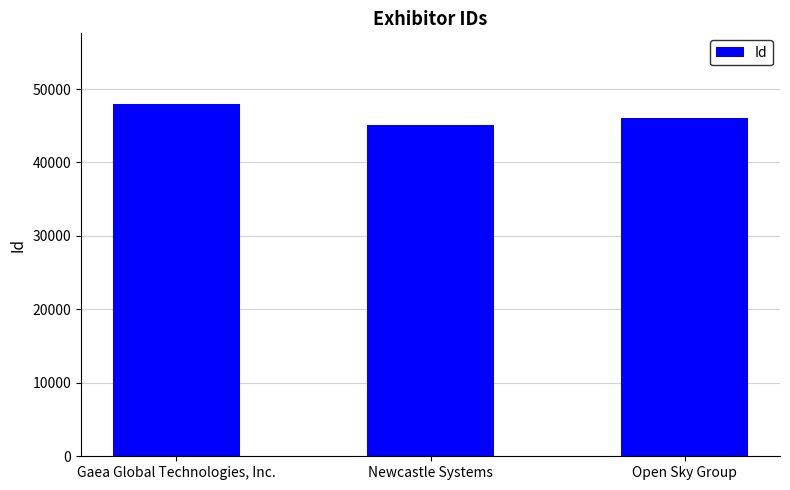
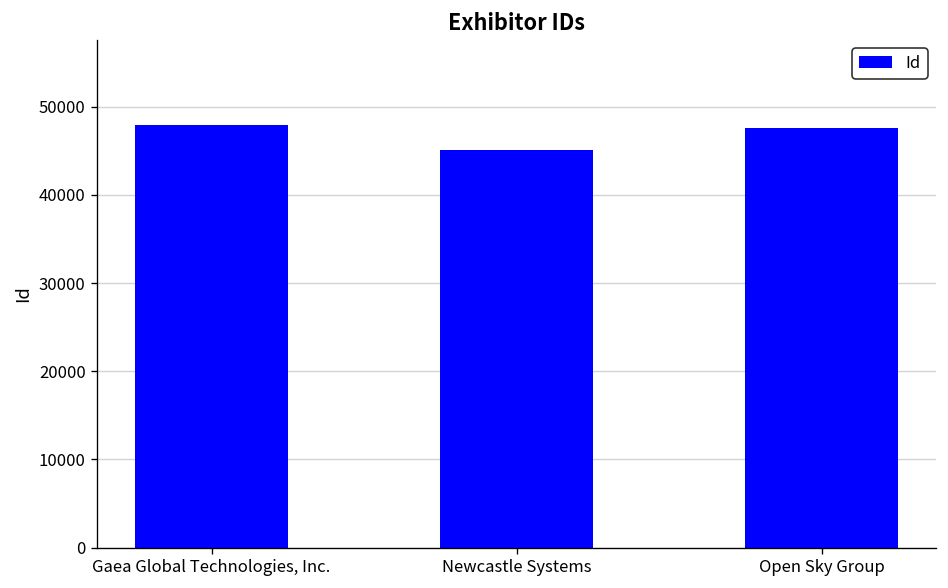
Open Sky Group: 46000 -> 48000
